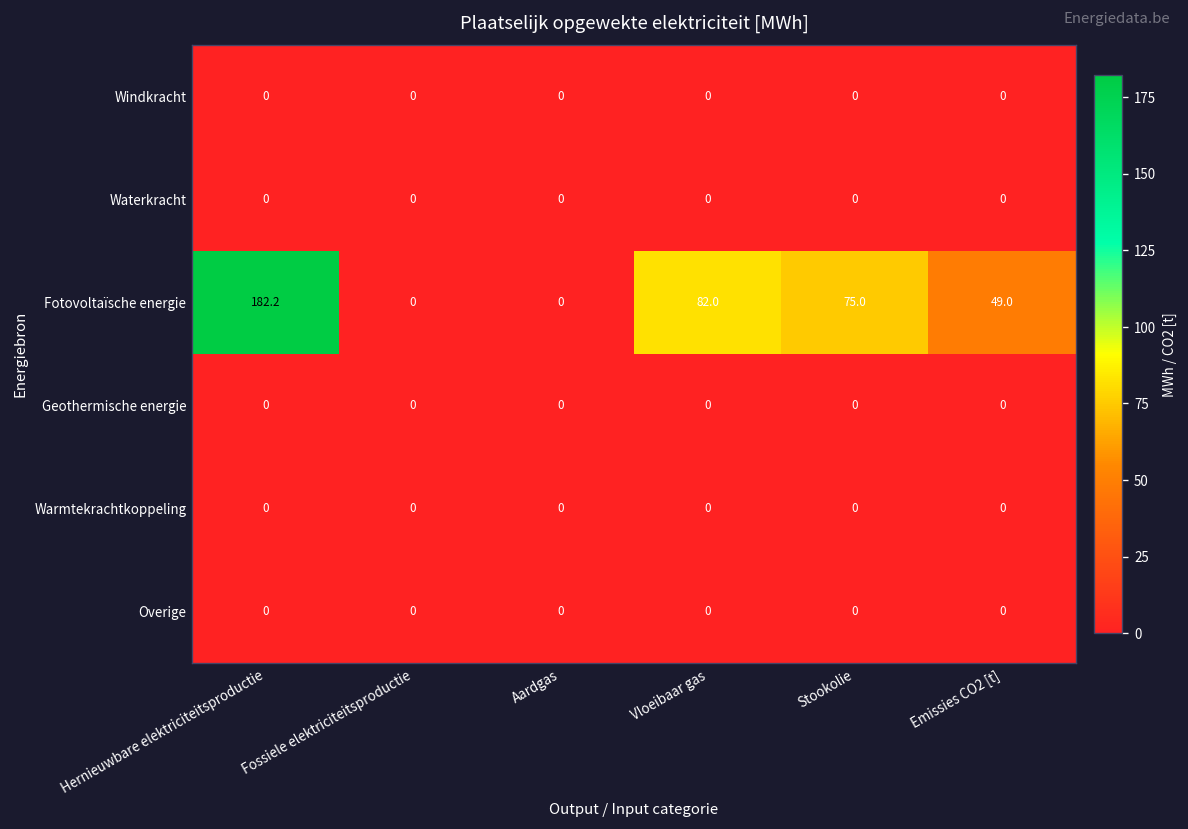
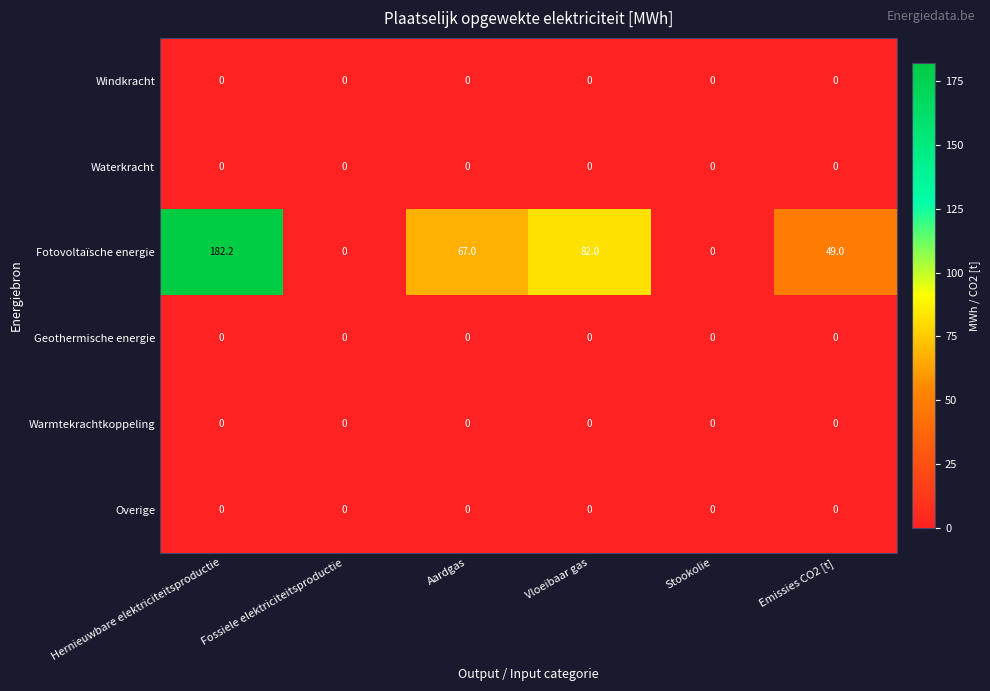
Fotovoltaïsche energie, Aardgas: 0 -> 67.0
Fotovoltaïsche energie, Stookolie: 75.0 -> 0
